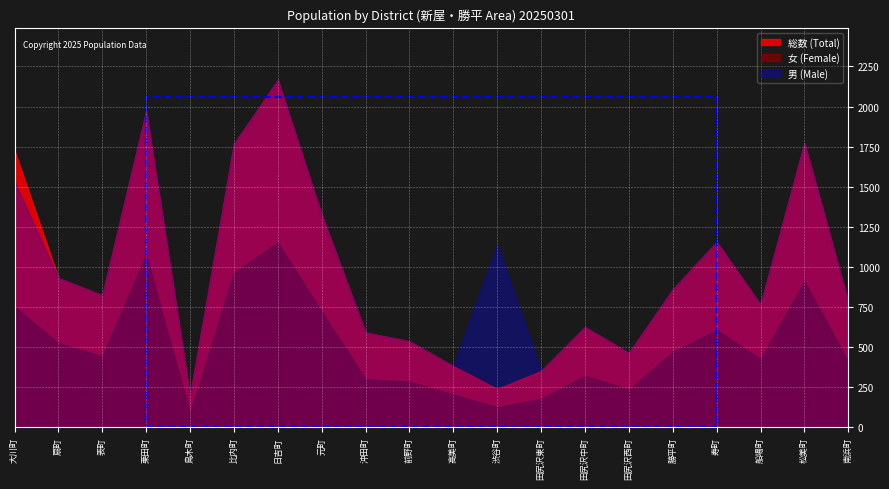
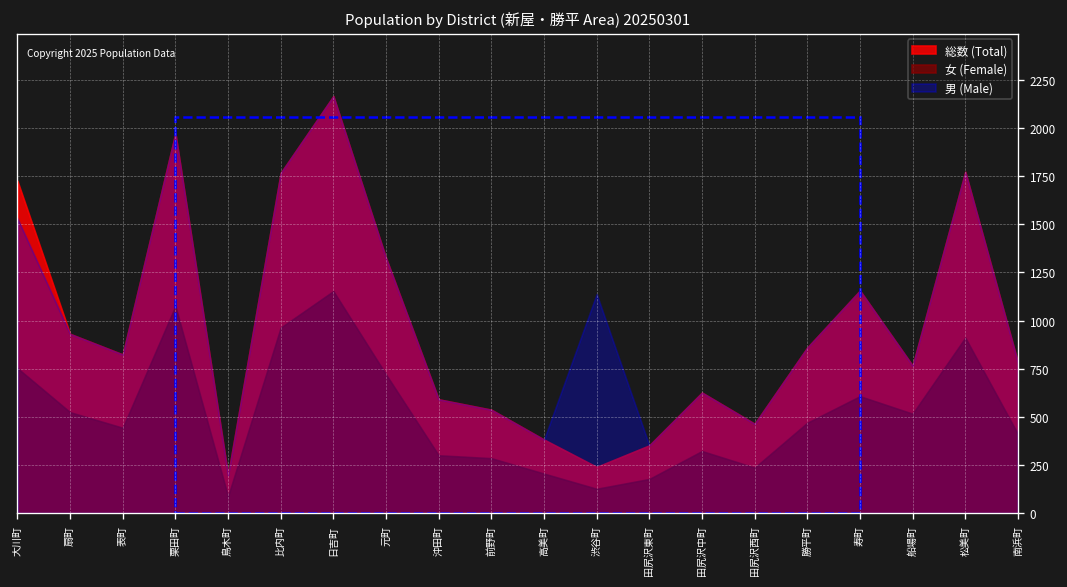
女 (Female), 船場町: 430 -> 520
